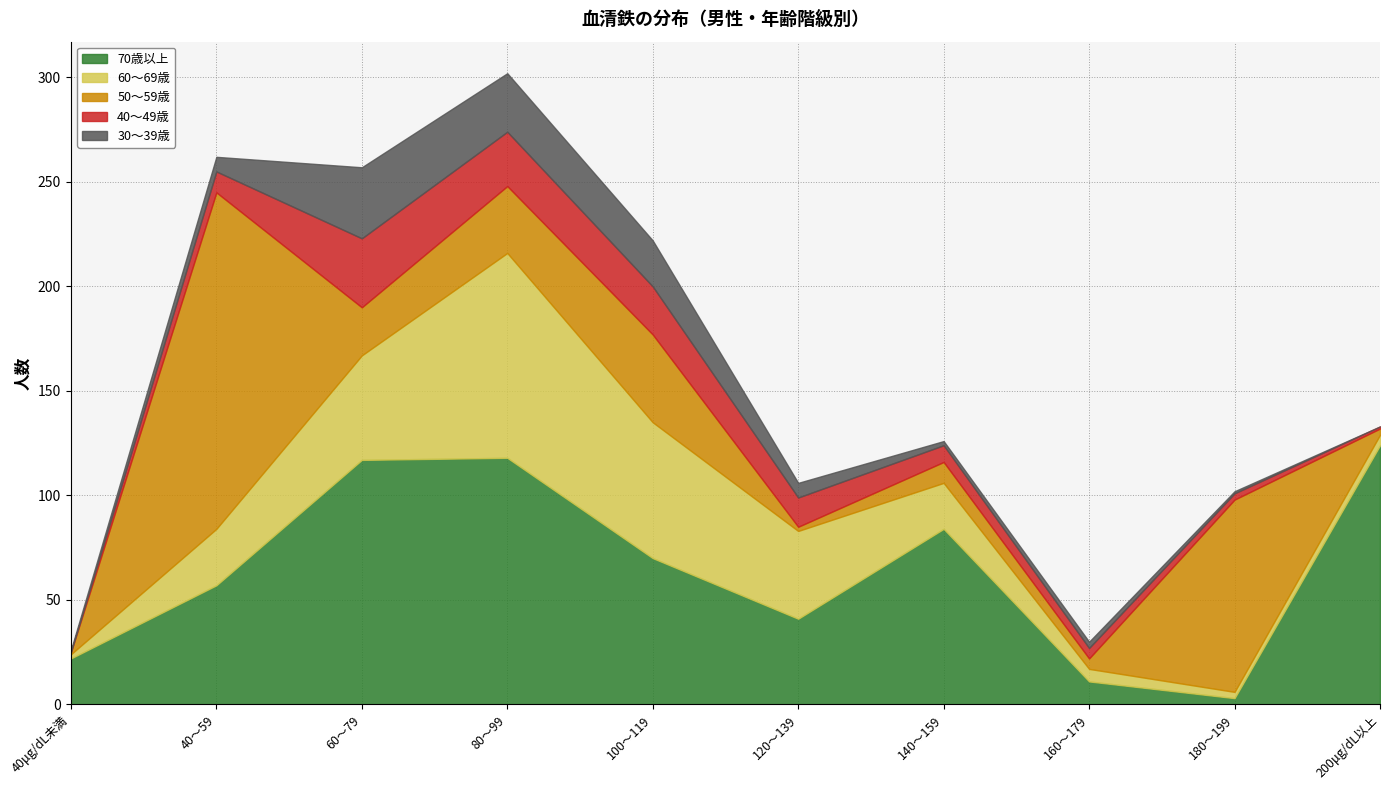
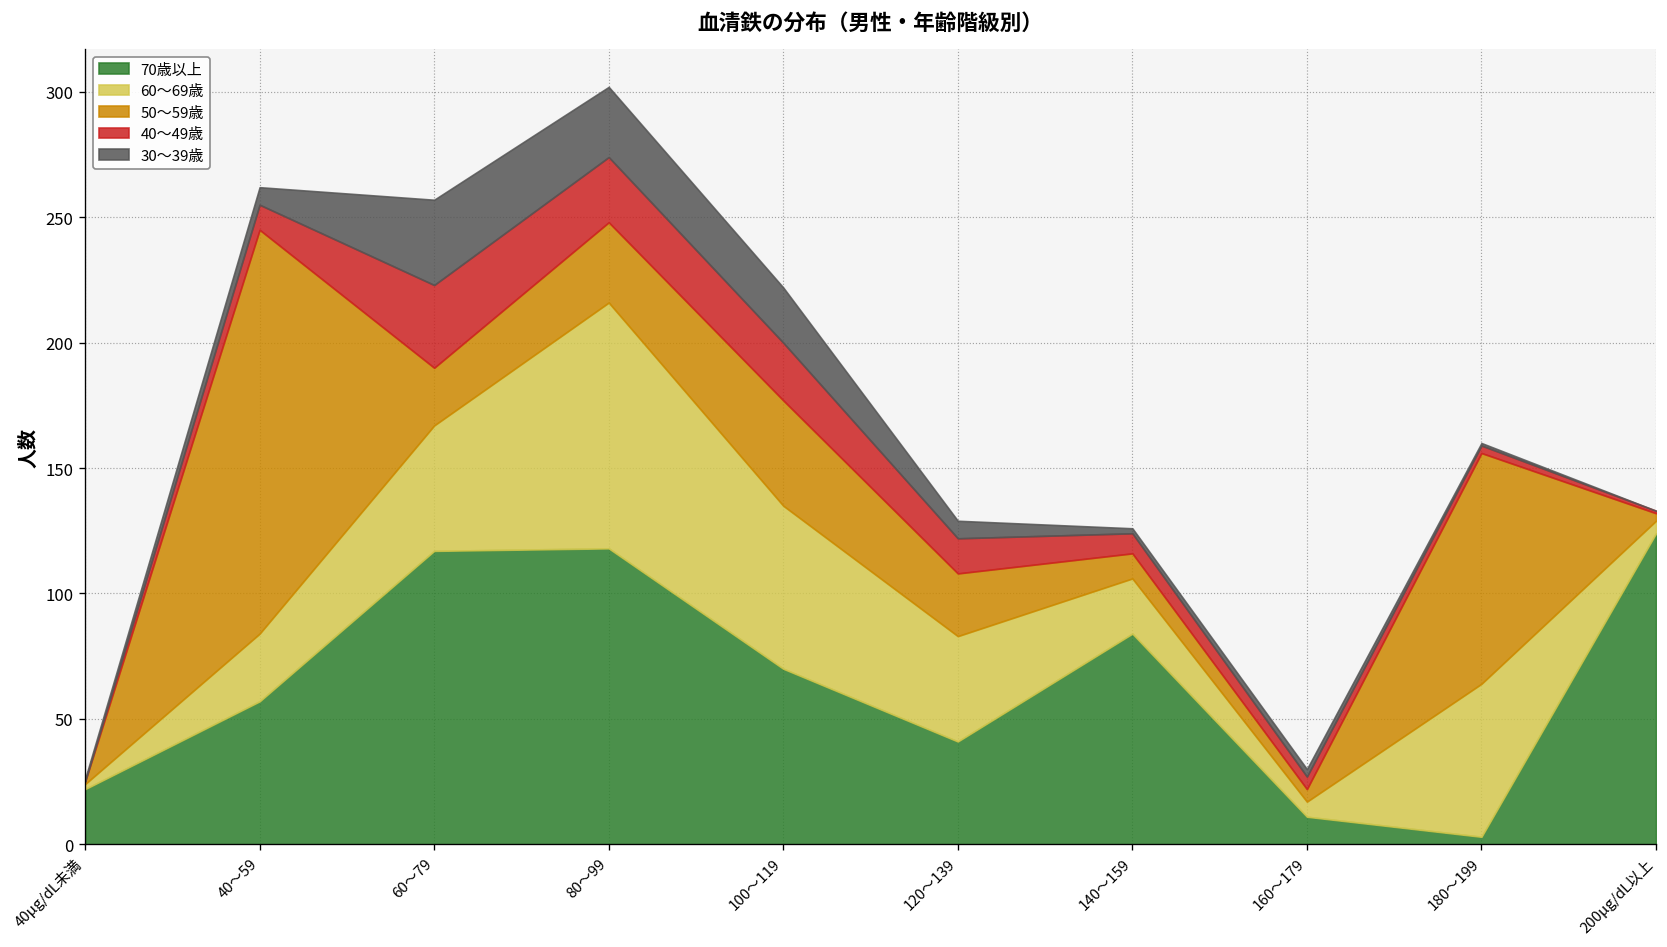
50～59歳, 120～139: 2 -> 25
60～69歳, 180～199: 3 -> 61
